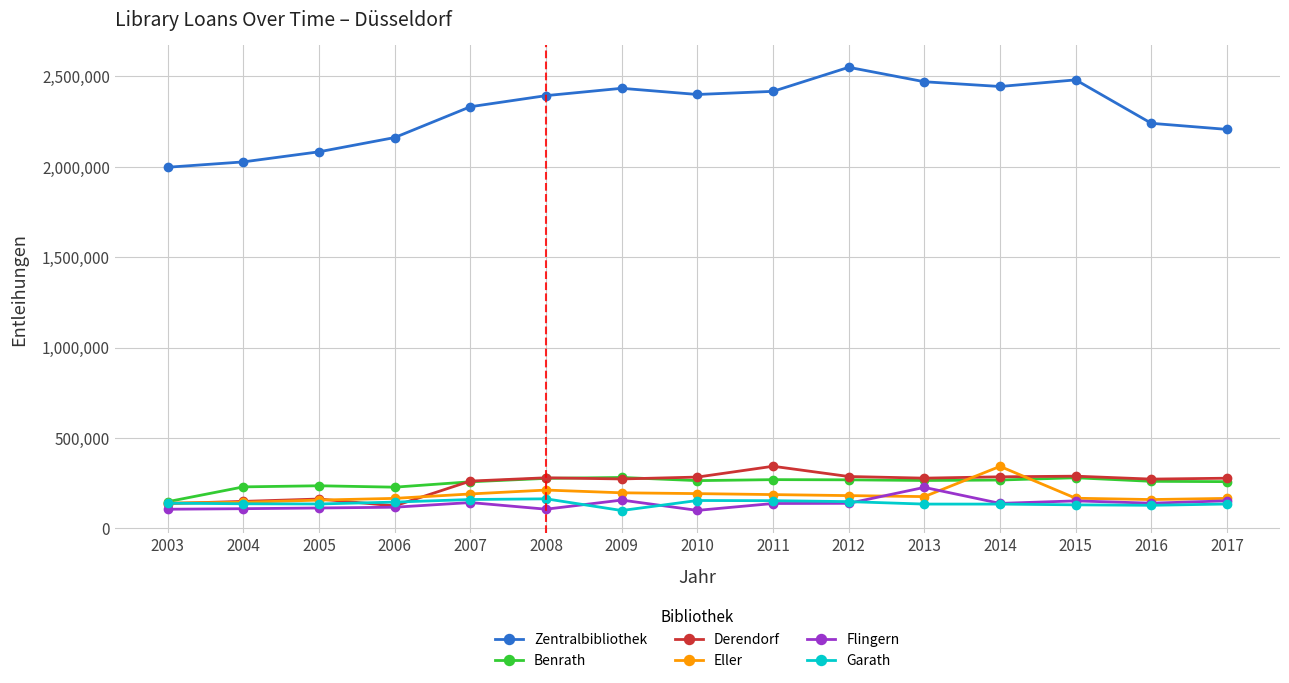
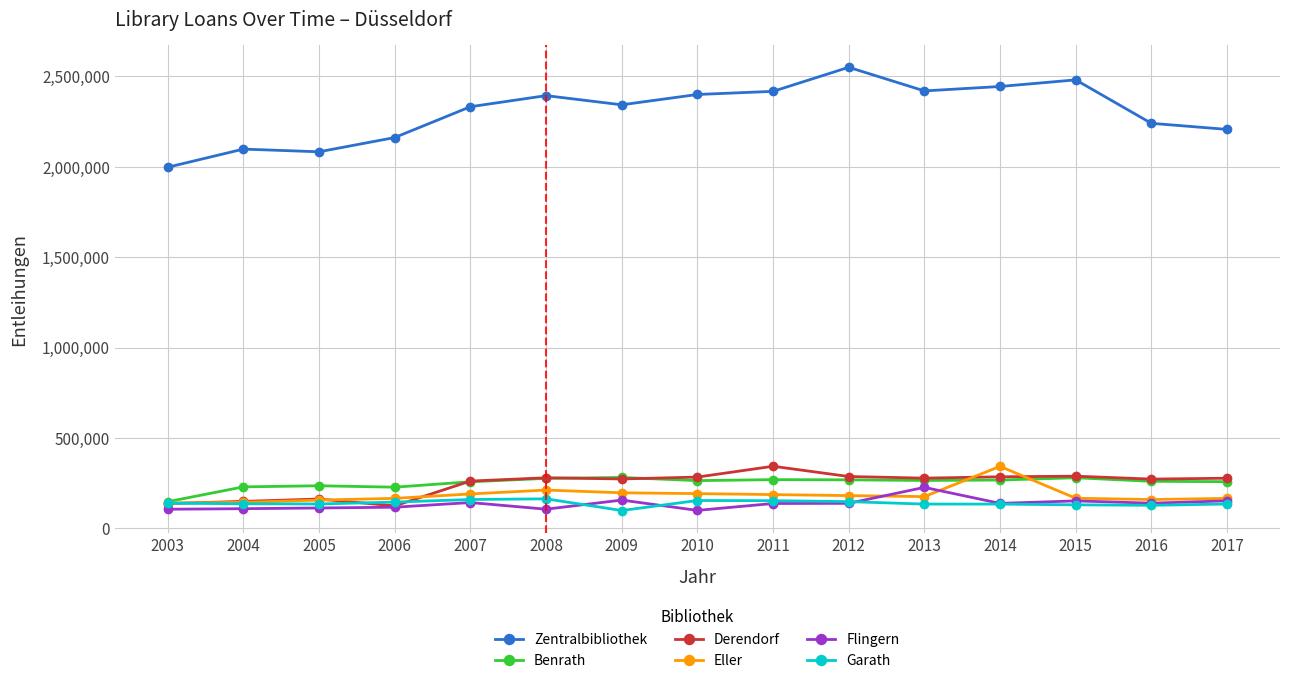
Zentralbibliothek, 2004: 2,030,000 -> 2,100,000
Zentralbibliothek, 2009: 2,430,000 -> 2,340,000
Zentralbibliothek, 2013: 2,470,000 -> 2,420,000
